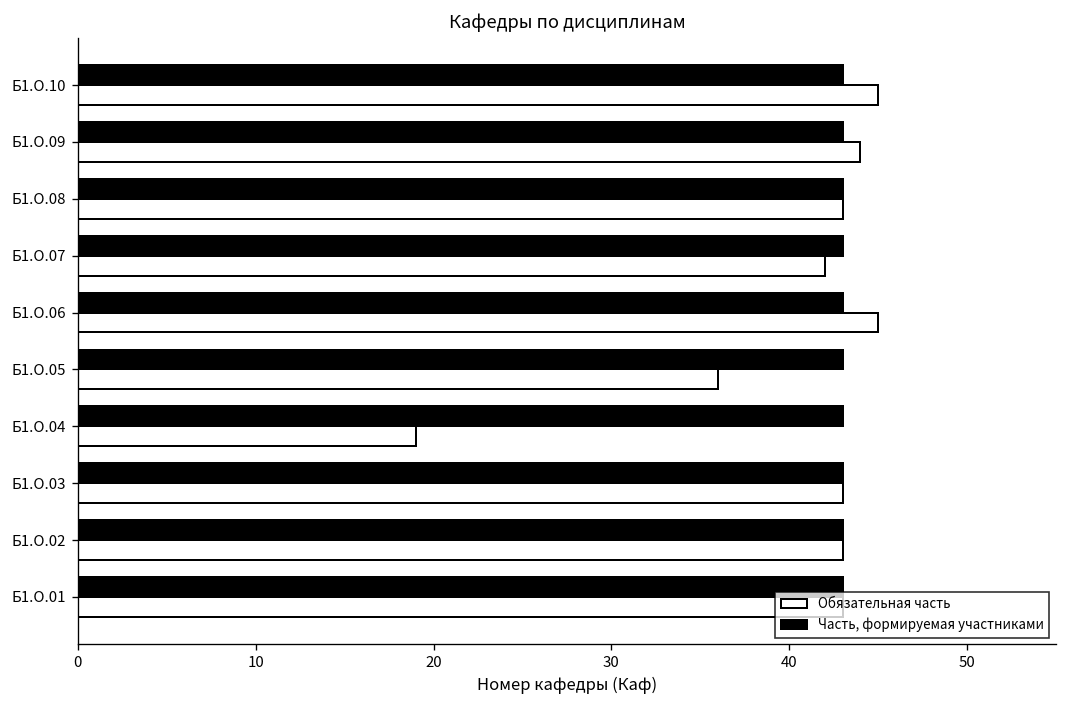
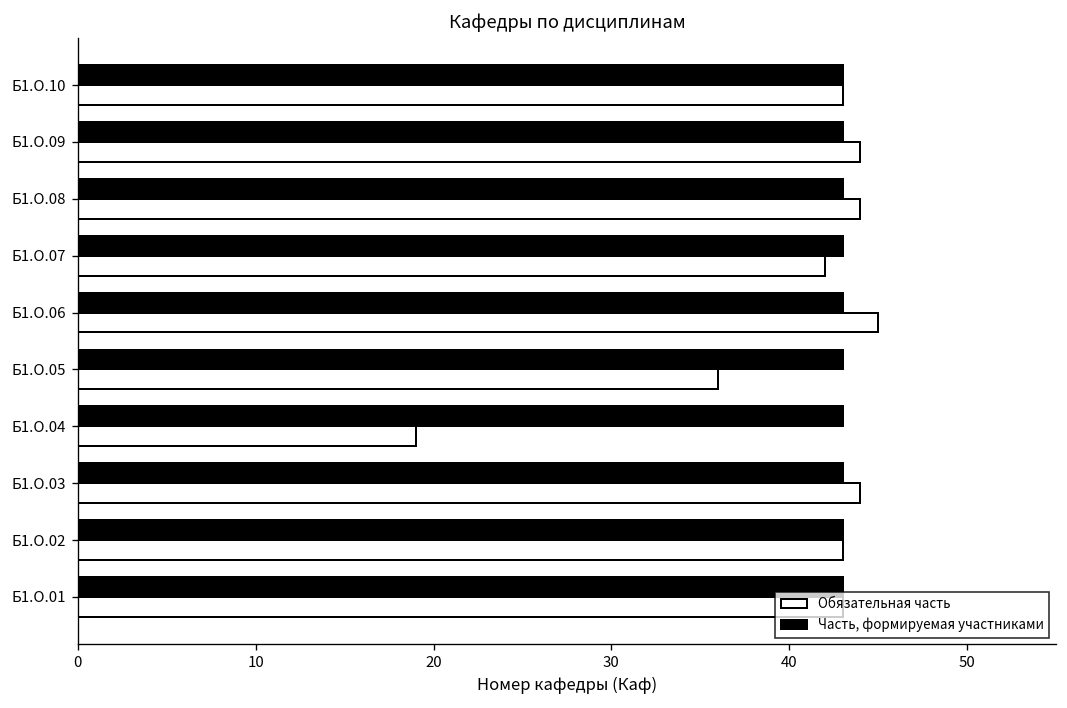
Обязательная часть, Б1.О.10: 45 -> 43
Обязательная часть, Б1.О.08: 43 -> 44
Обязательная часть, Б1.О.03: 43 -> 44
